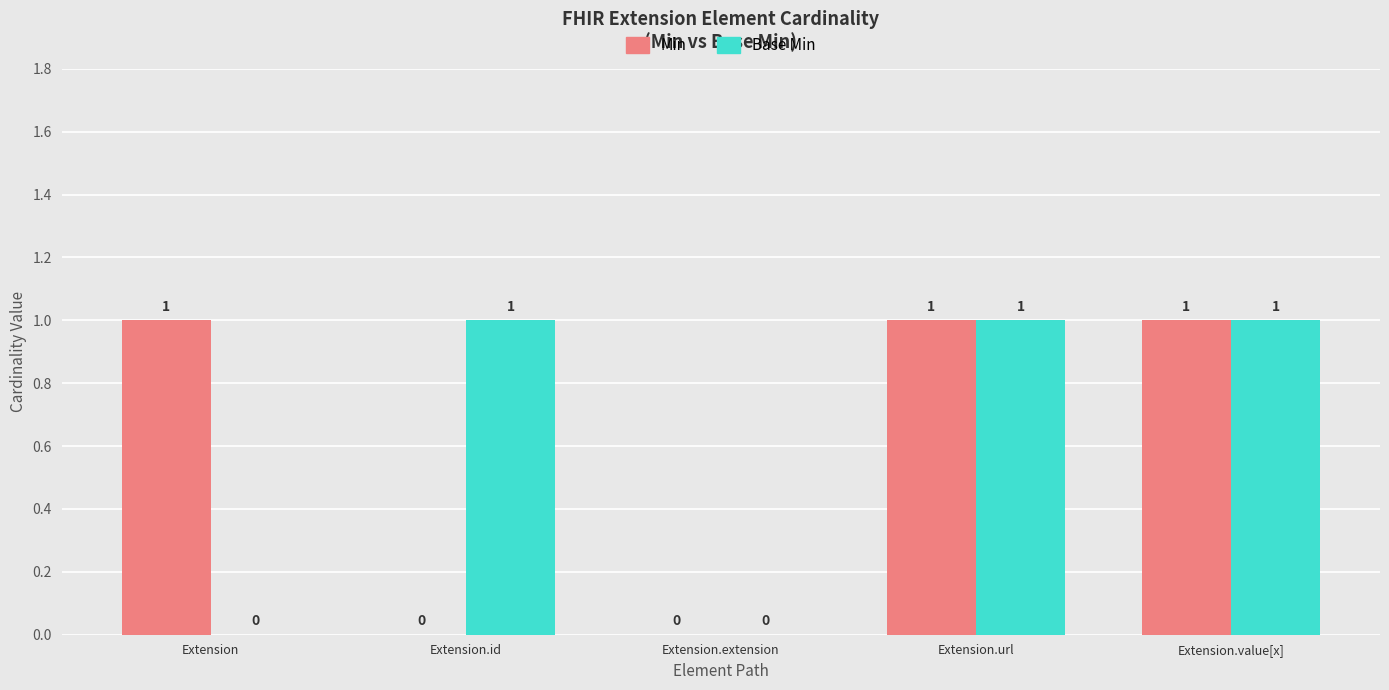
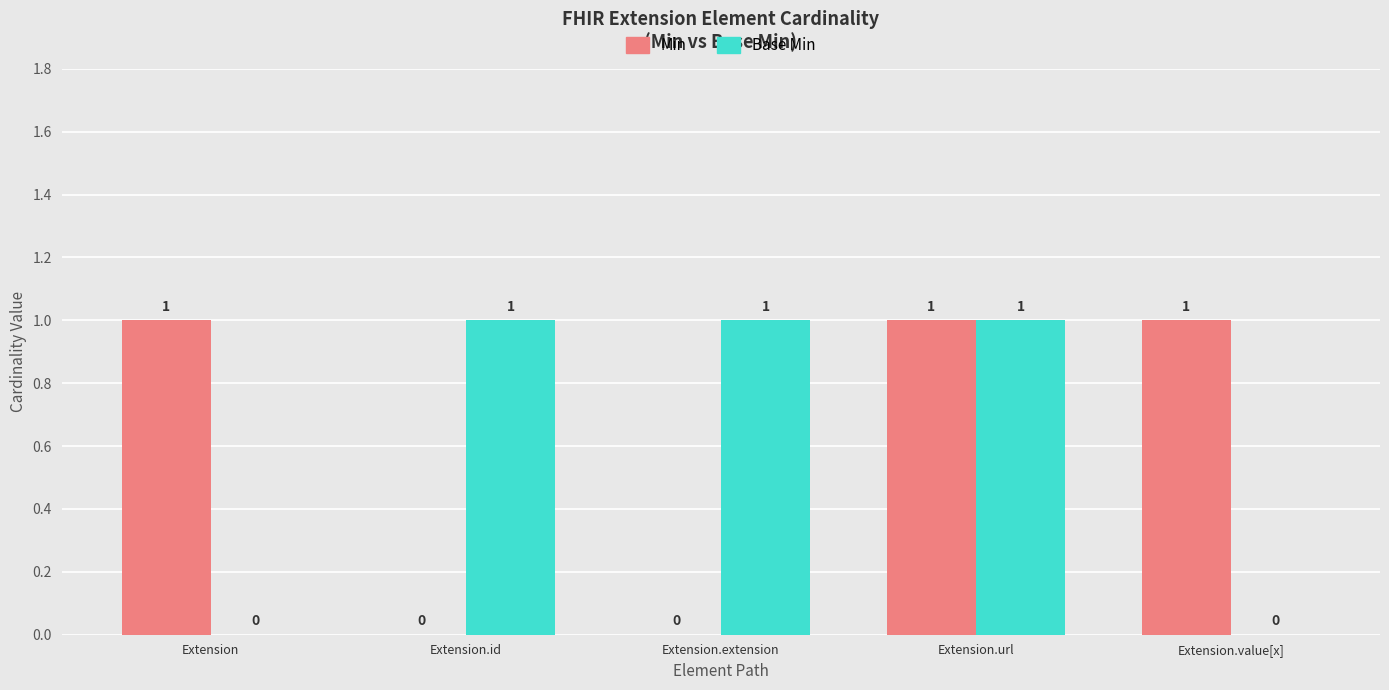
Base Min, Extension.extension: 0 -> 1
Base Min, Extension.value[x]: 1 -> 0
